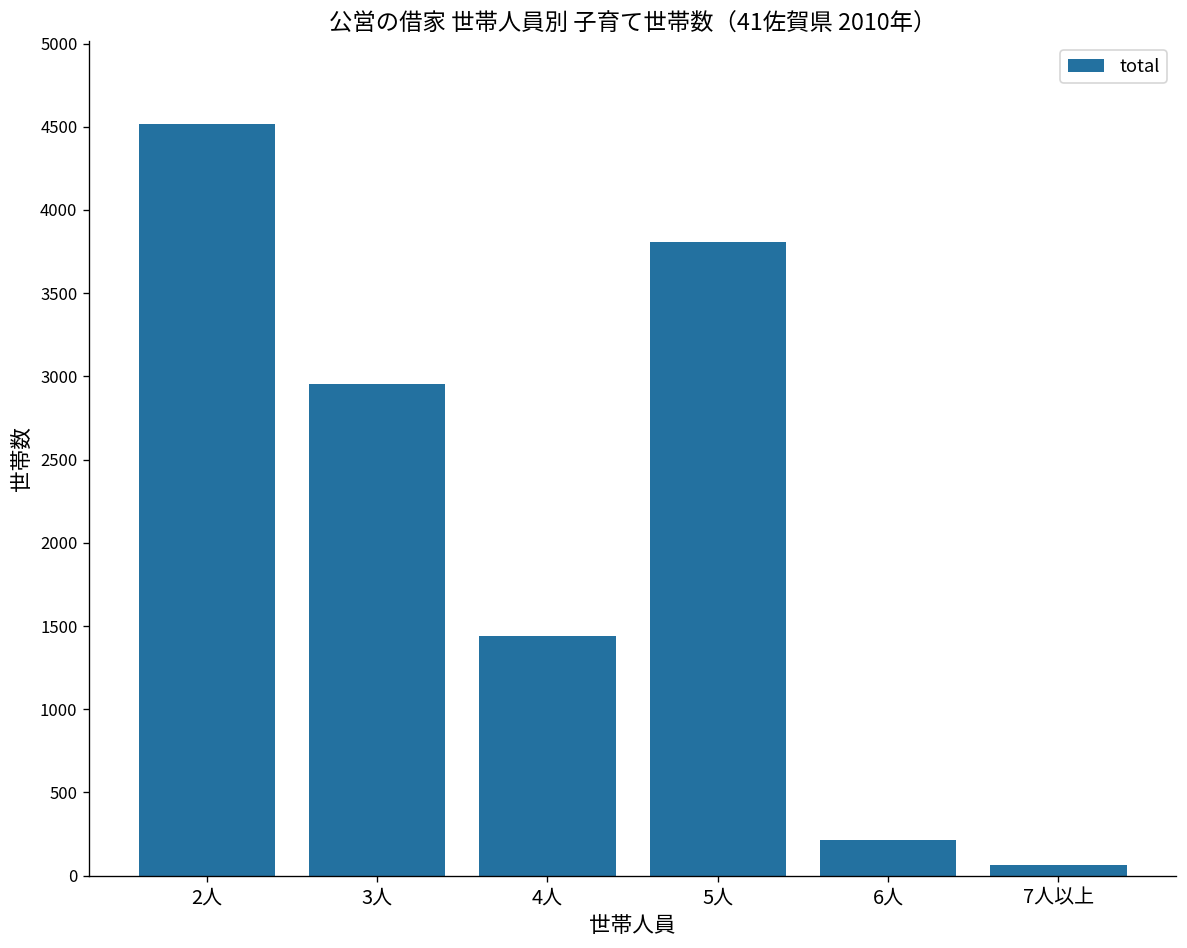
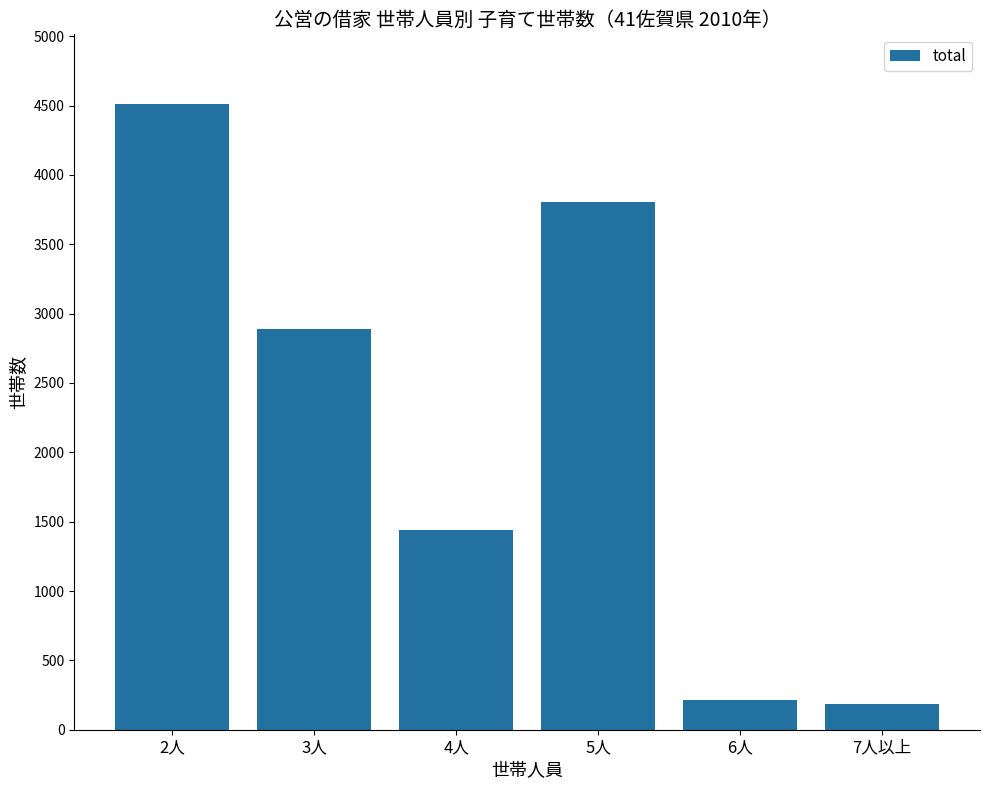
3人: 2960 -> 2890
7人以上: 60 -> 180
